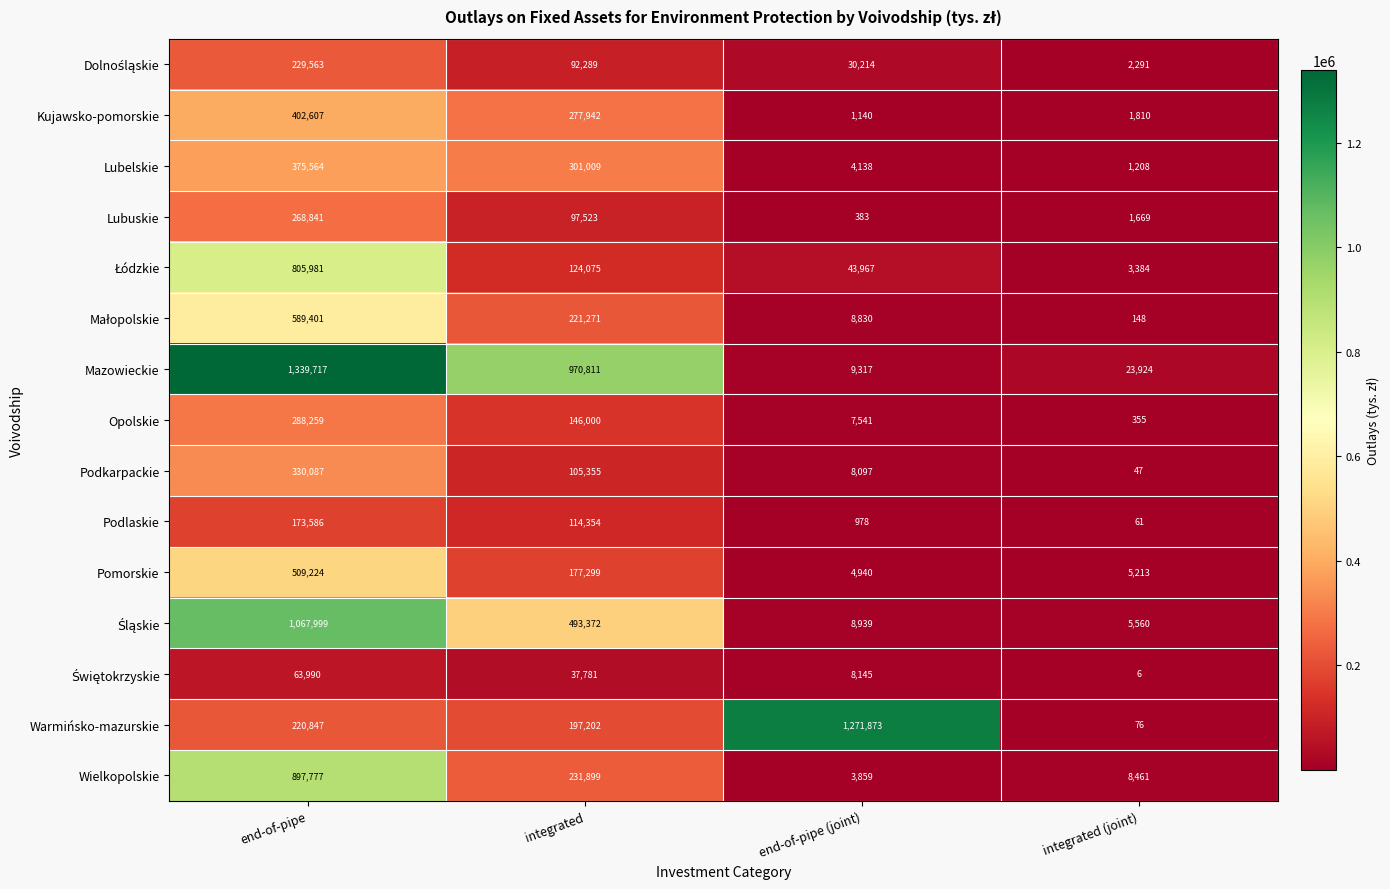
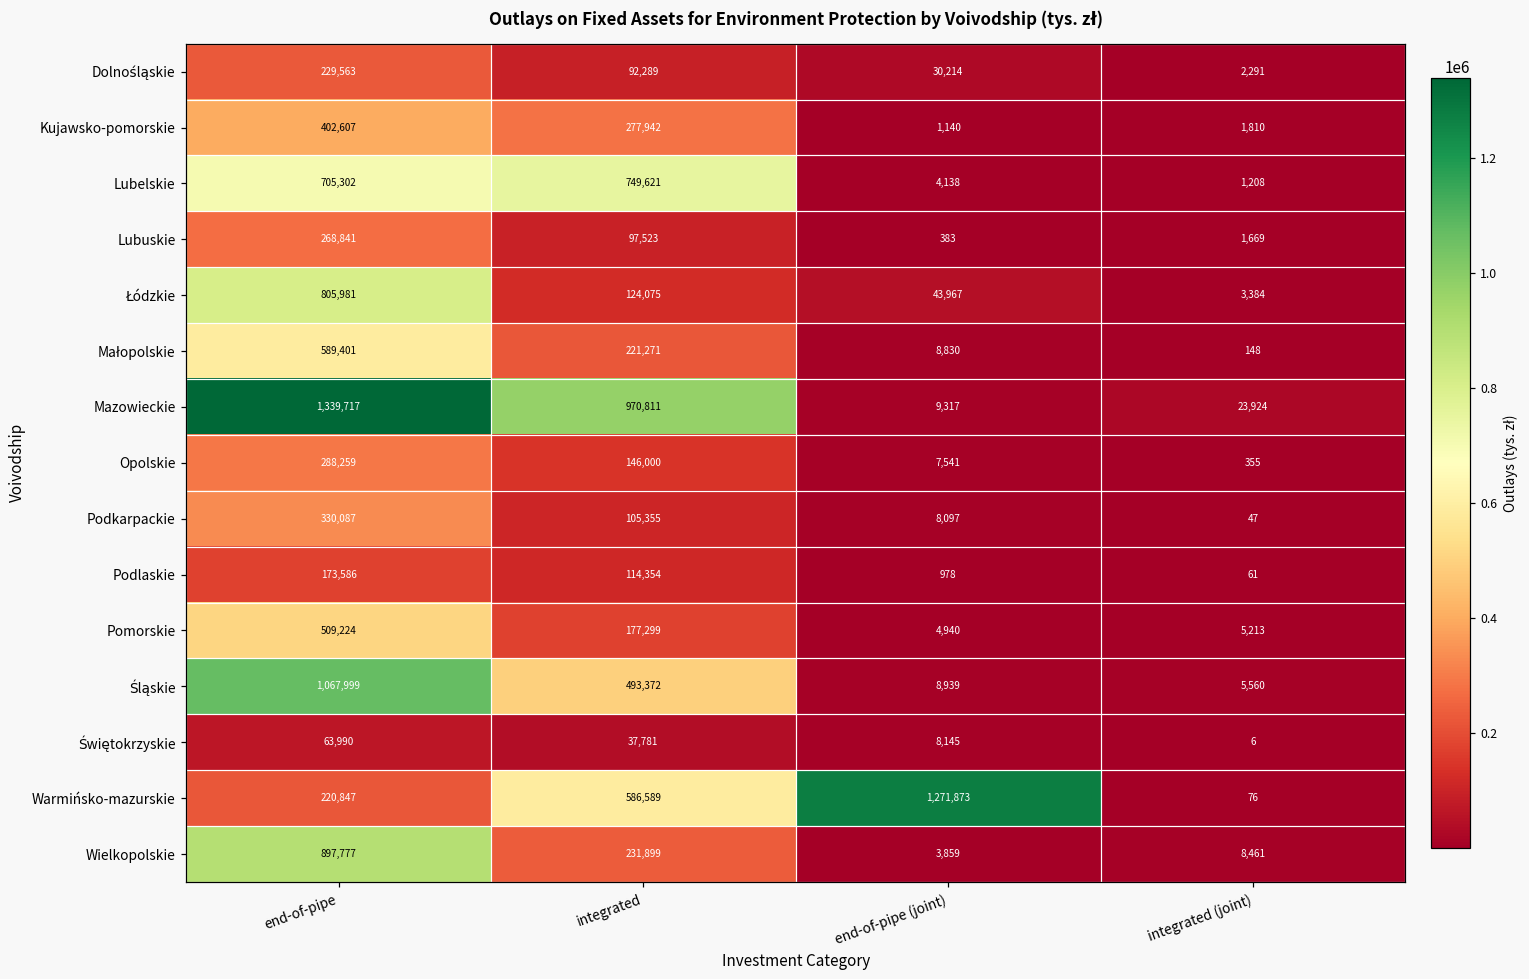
Lubelskie, end-of-pipe: 375,564 -> 705,302
Lubelskie, integrated: 301,009 -> 749,621
Warmińsko-mazurskie, integrated: 197,202 -> 586,589
